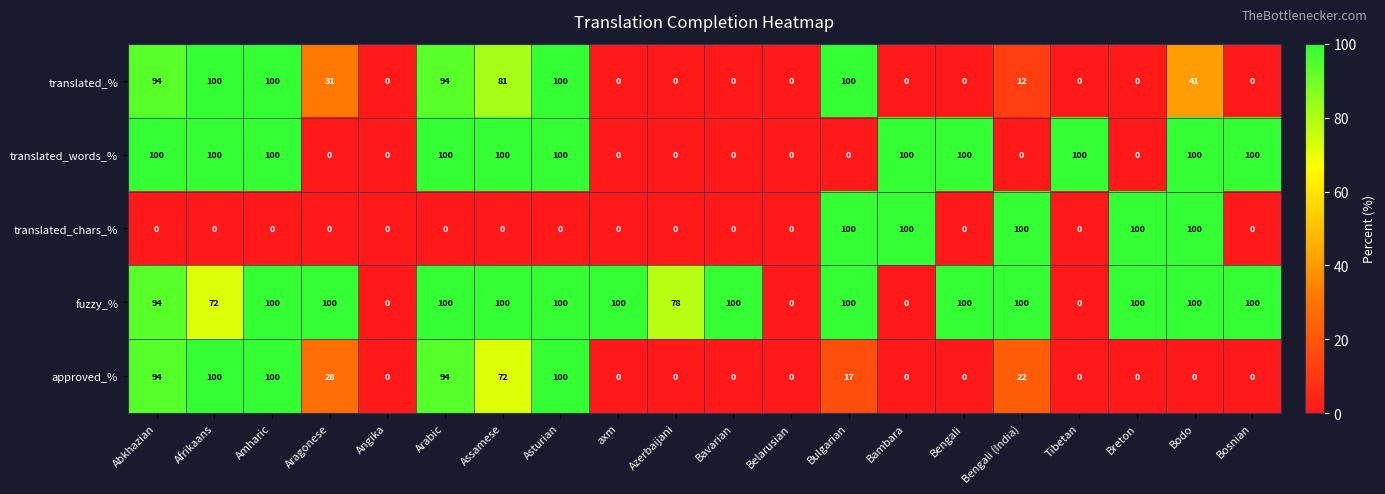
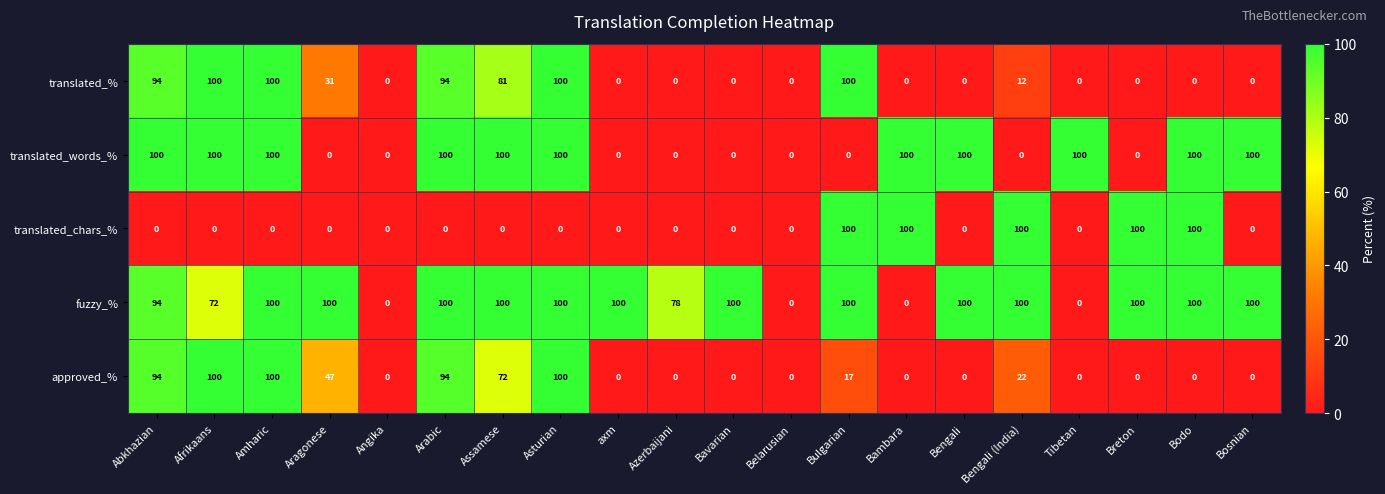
translated_%, Bodo: 41 -> 0
approved_%, Aragonese: 28 -> 47
